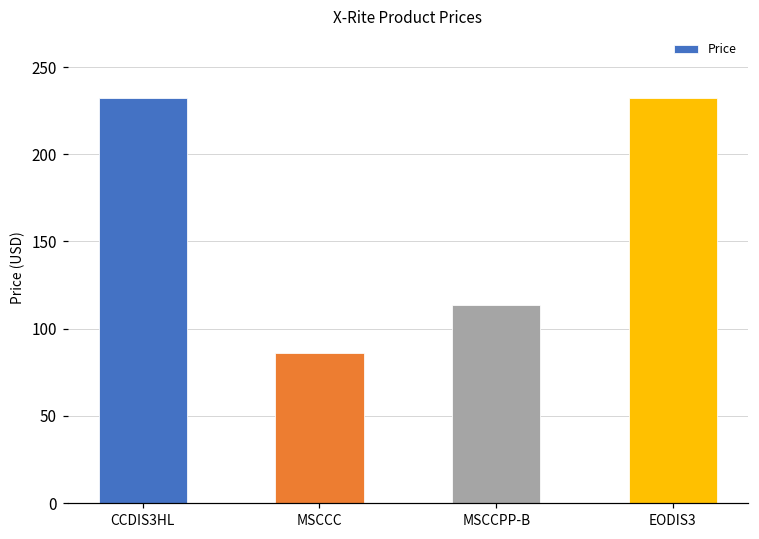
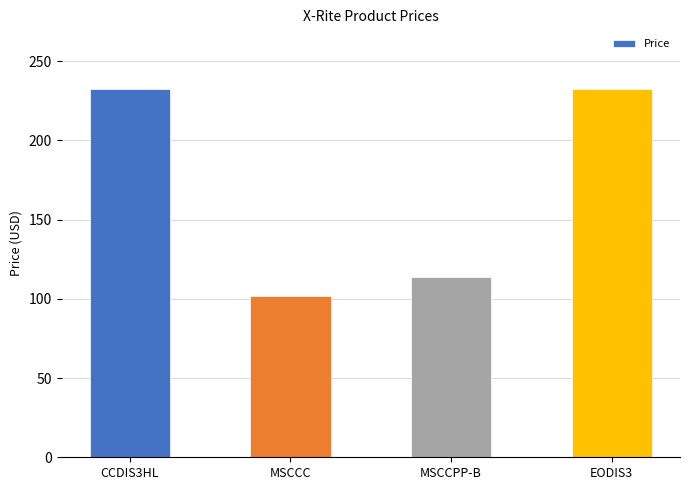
MSCCC: 86 -> 102
